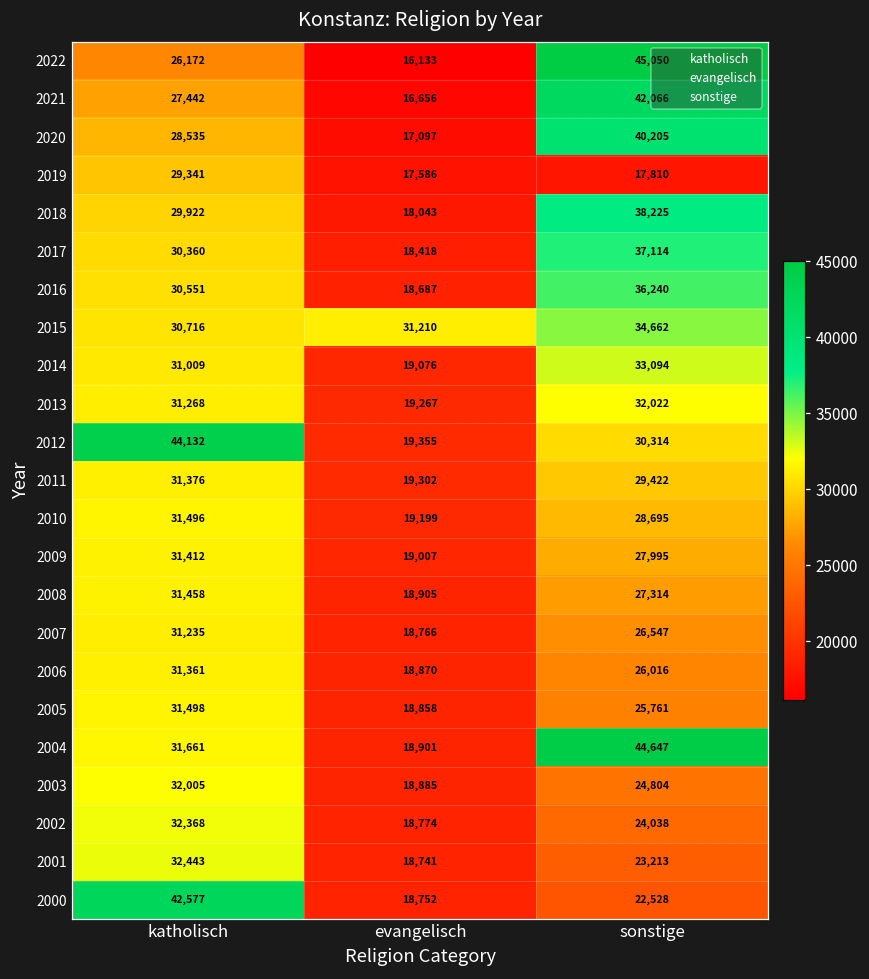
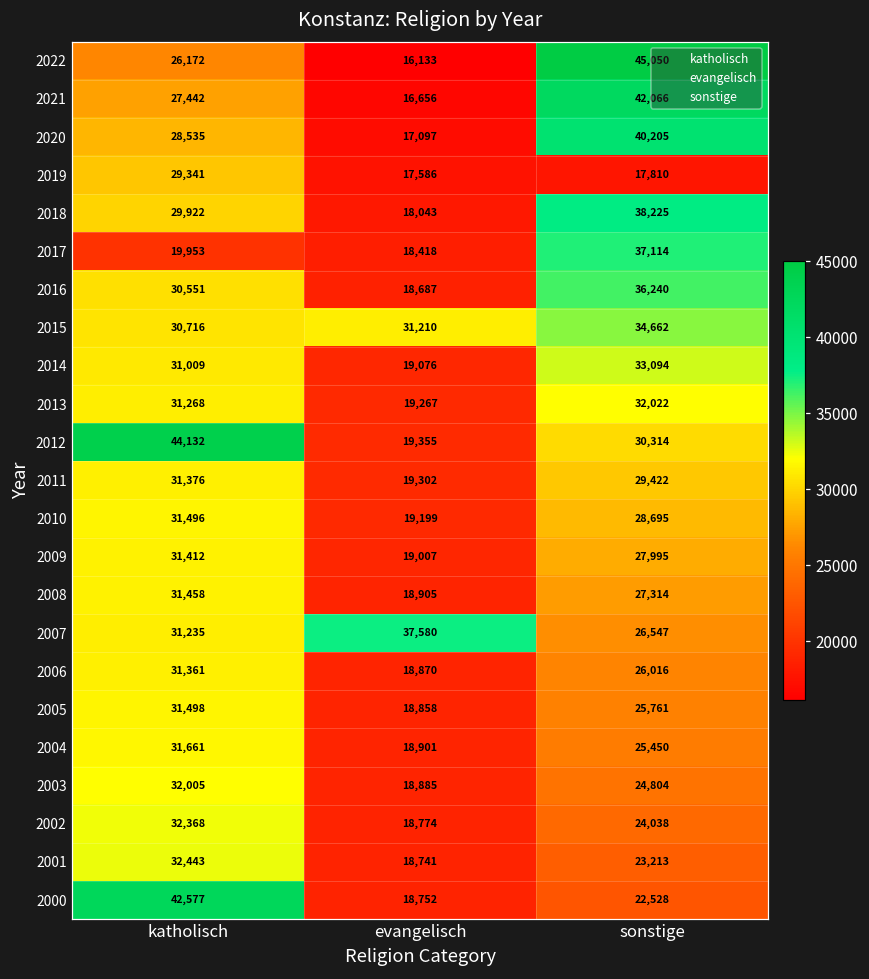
2017, katholisch: 30,360 -> 19,953
2007, evangelisch: 18,766 -> 37,580
2004, sonstige: 44,647 -> 25,450
